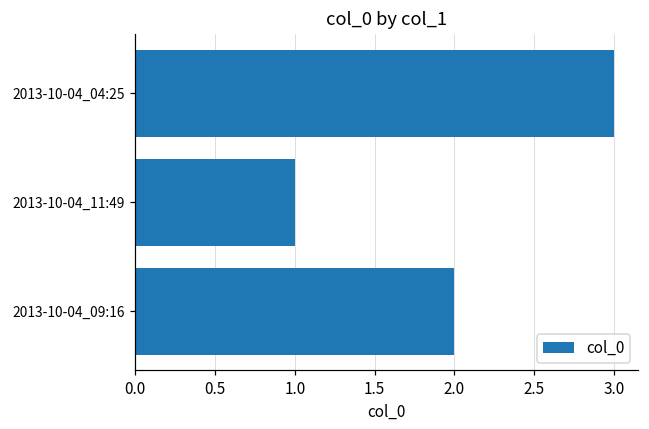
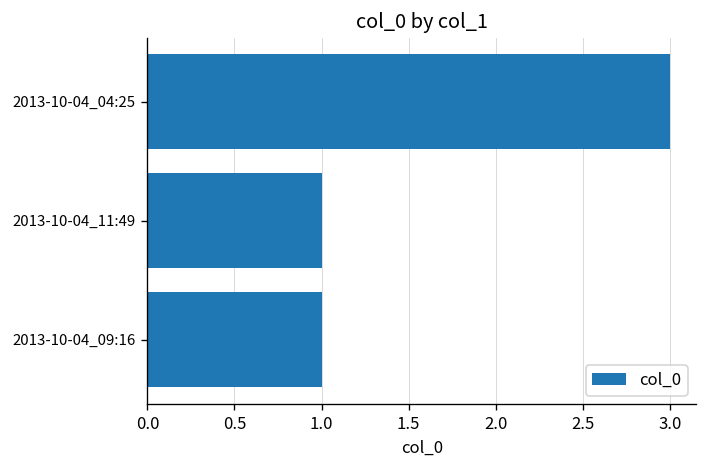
2013-10-04_09:16: 2 -> 1
